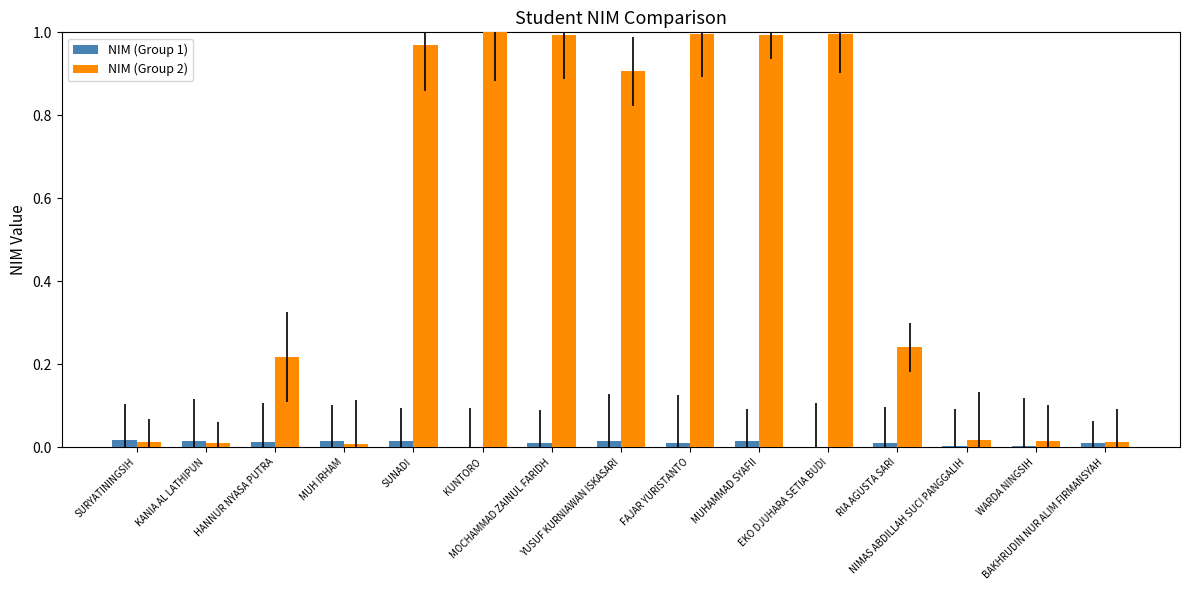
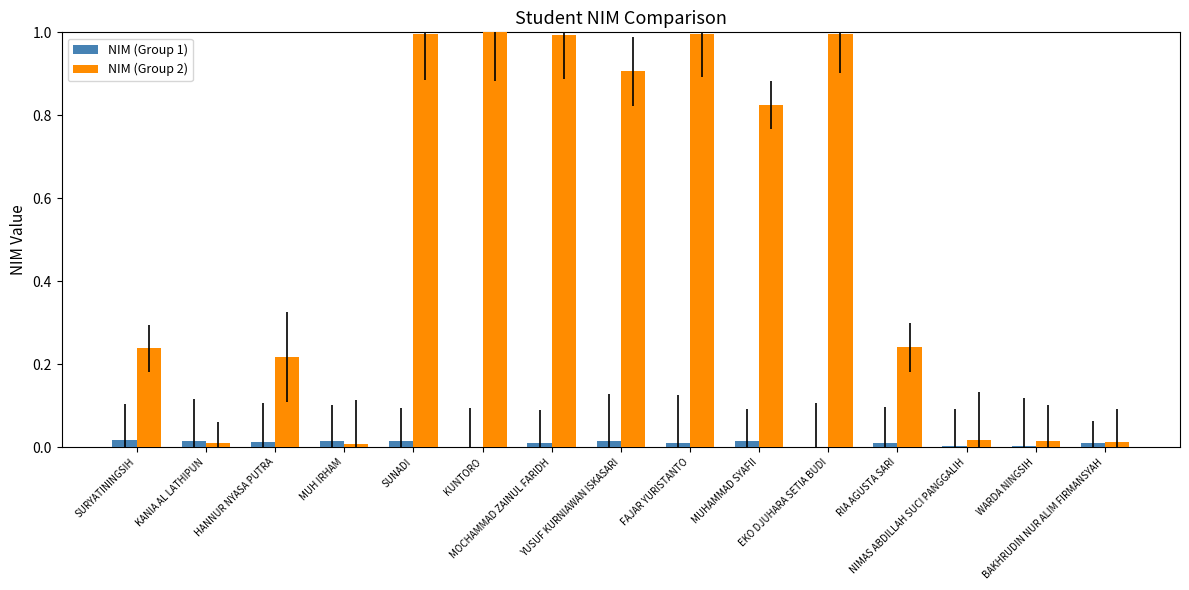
NIM (Group 2), SURYATININGSIH: 0.01 -> 0.24
NIM (Group 2), SUNADI: 0.97 -> 1.00
NIM (Group 2), MUHAMMAD SYAFII: 0.99 -> 0.82
